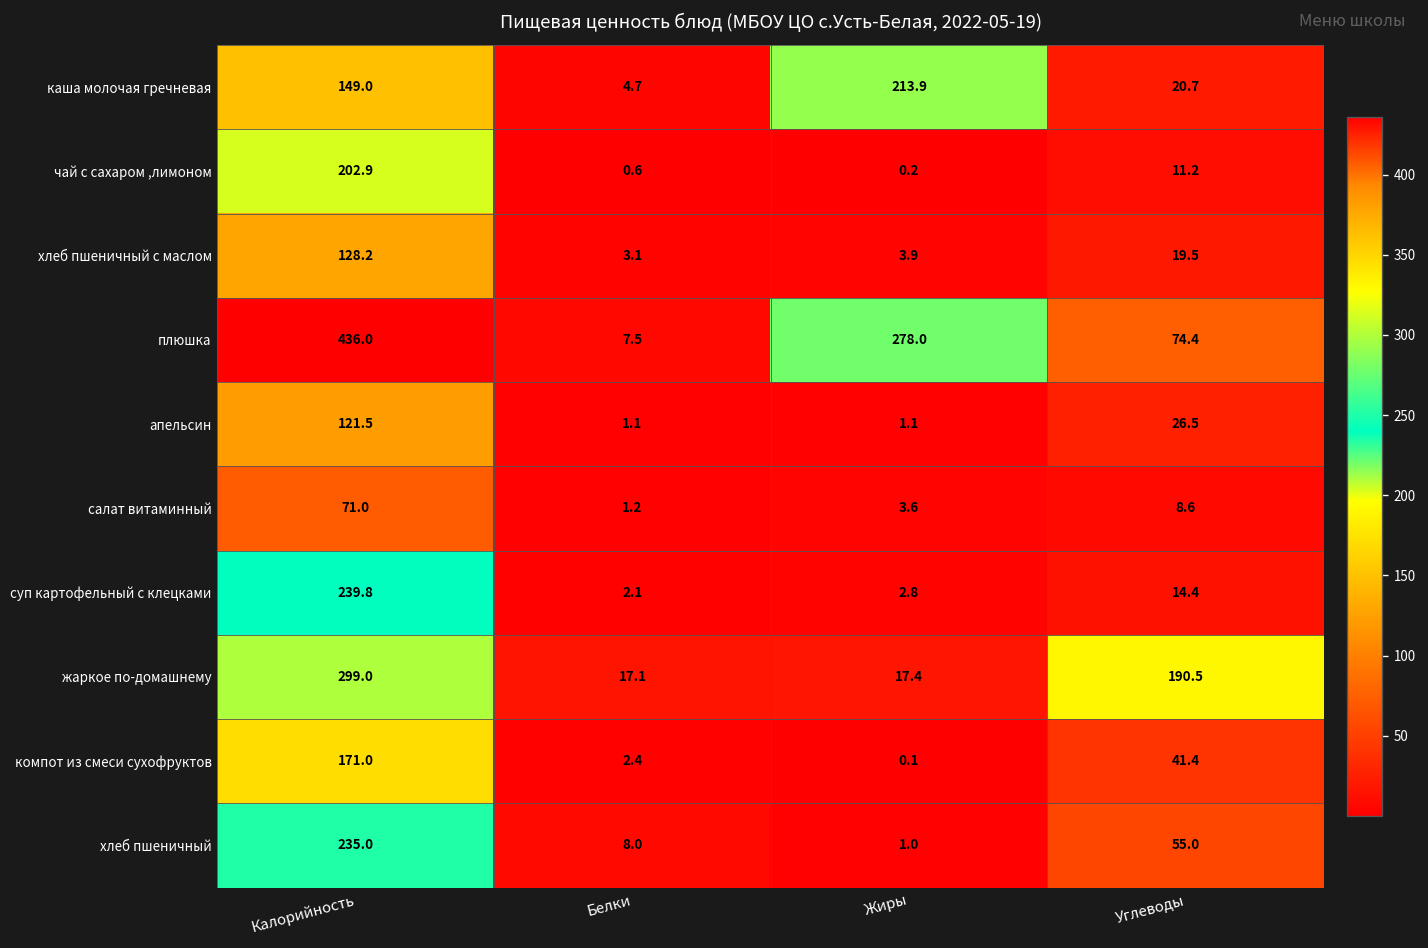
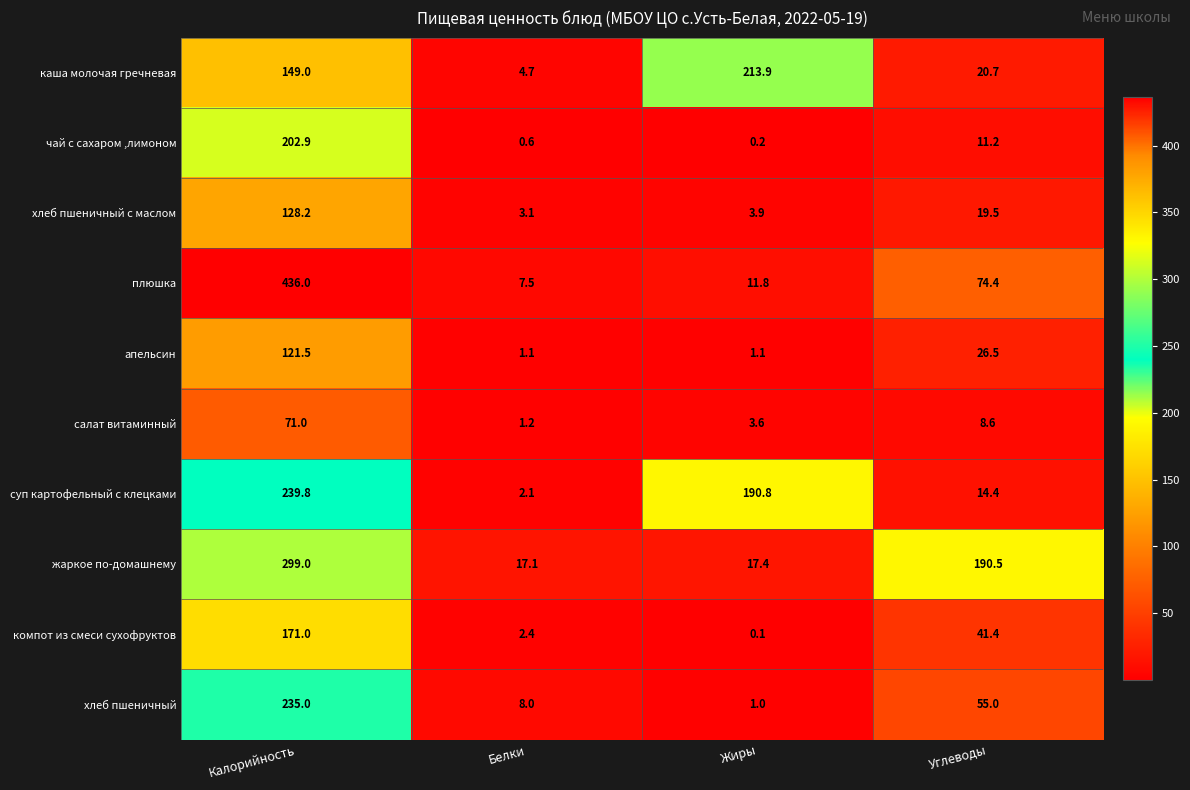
плюшка, Жиры: 278.0 -> 11.8
суп картофельный с клецками, Жиры: 2.8 -> 190.8
